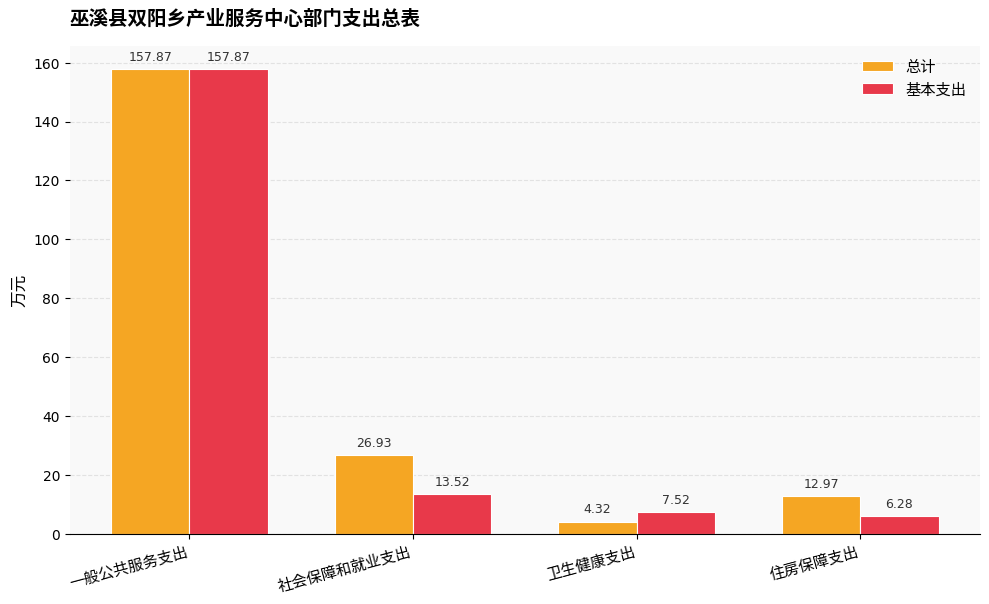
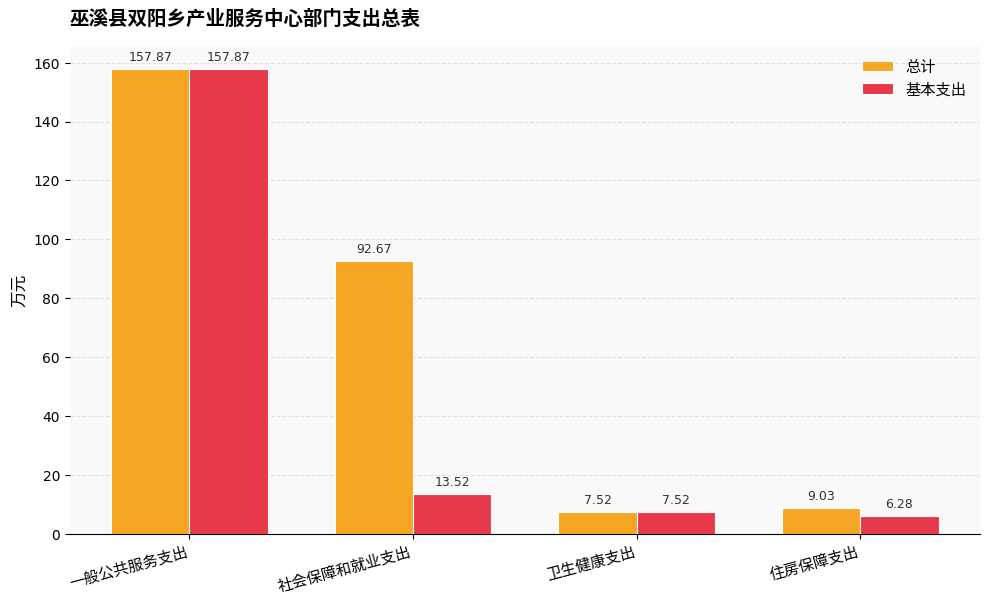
总计, 社会保障和就业支出: 26.93 -> 92.67
总计, 卫生健康支出: 4.32 -> 7.52
总计, 住房保障支出: 12.97 -> 9.03
